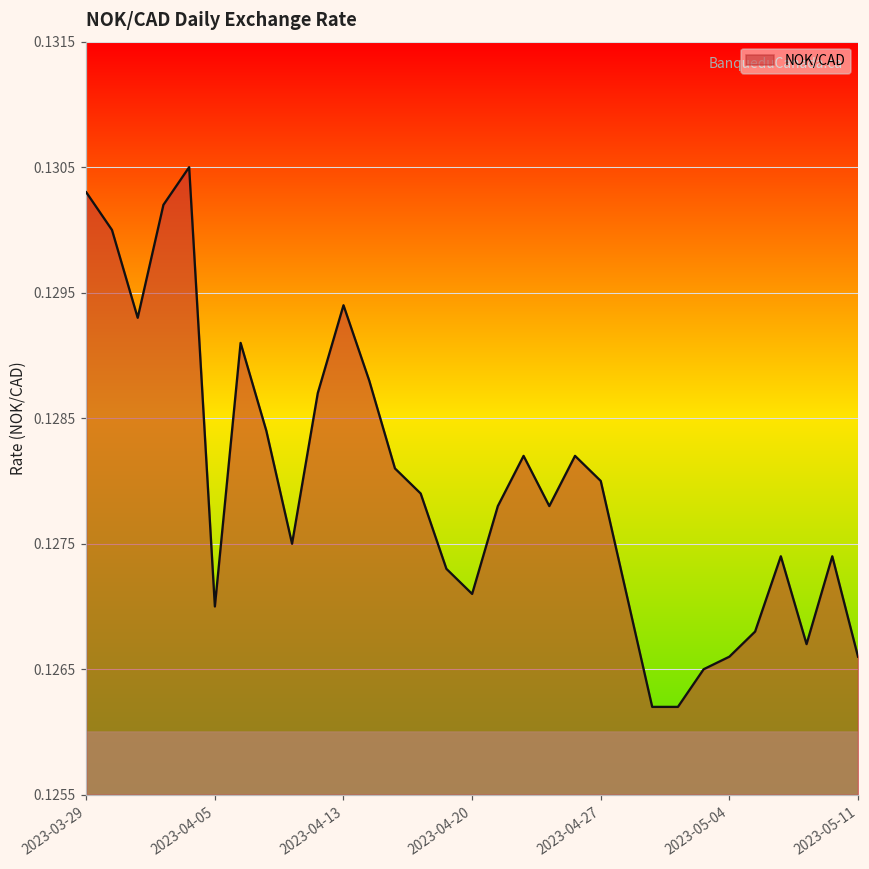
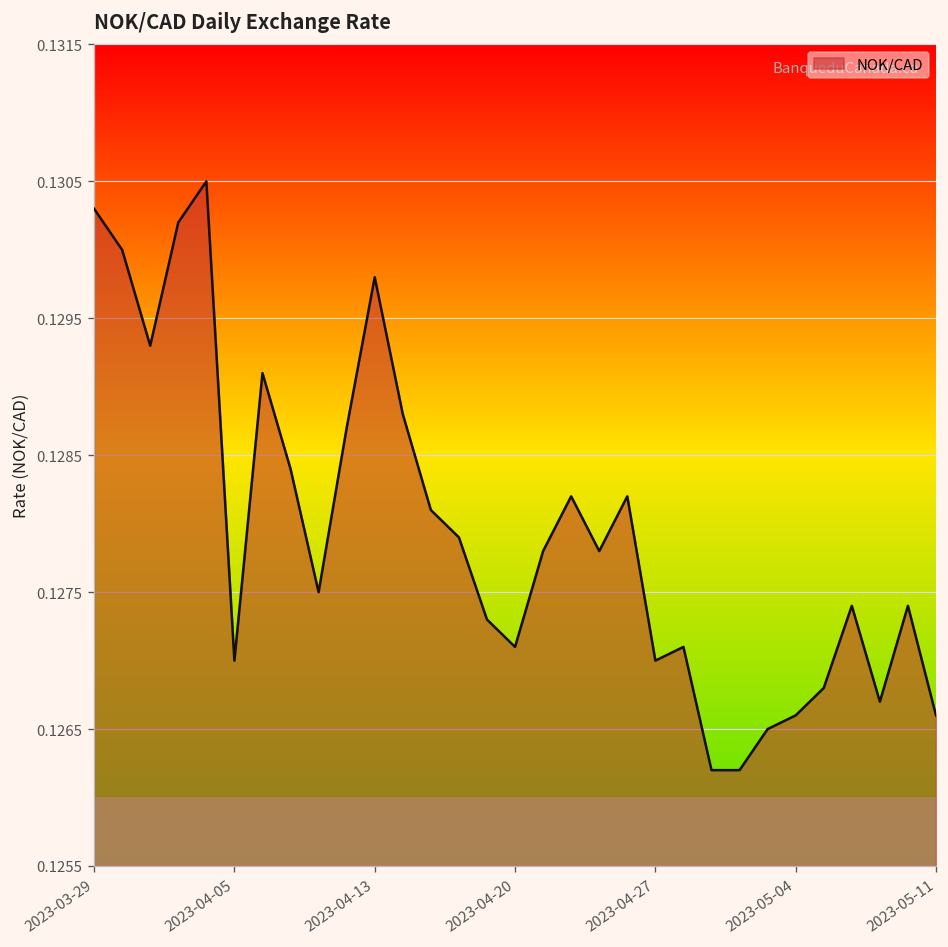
2023-04-13: 0.1294 -> 0.1298
2023-04-27: 0.128 -> 0.127
